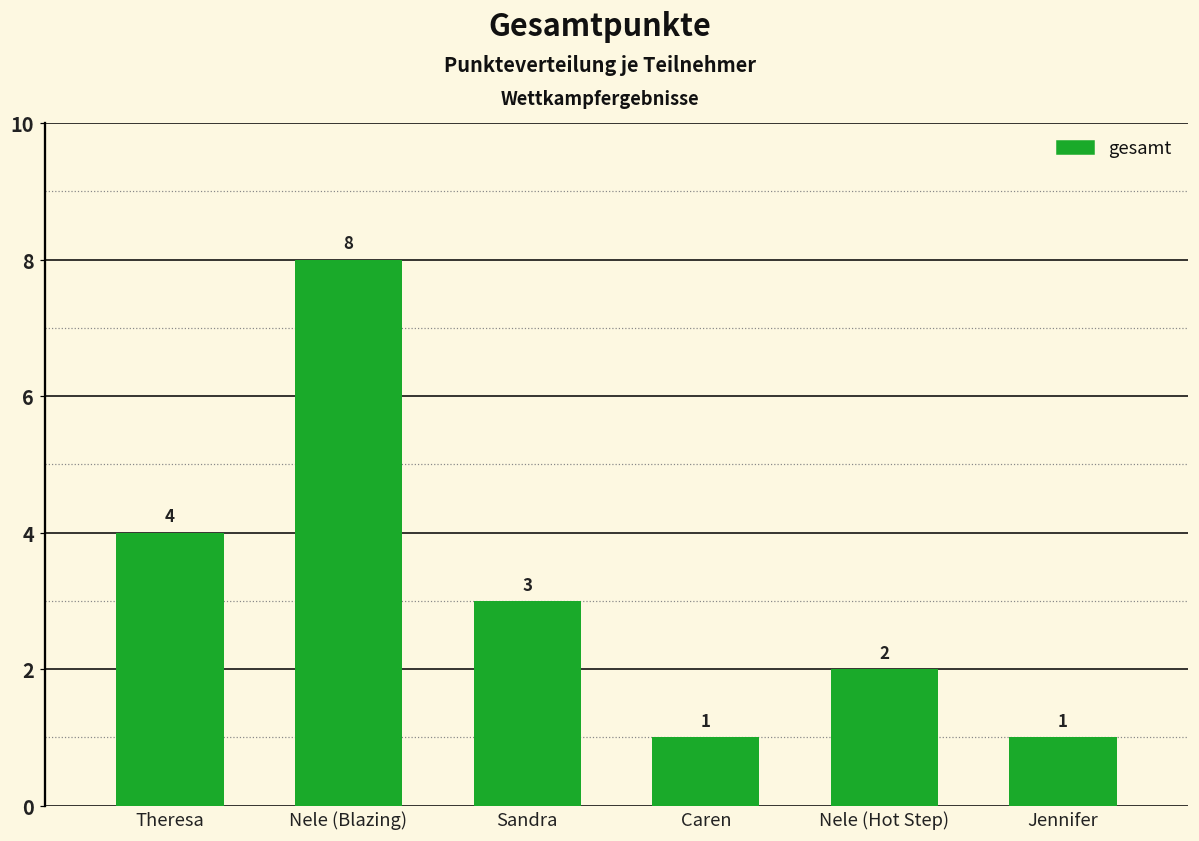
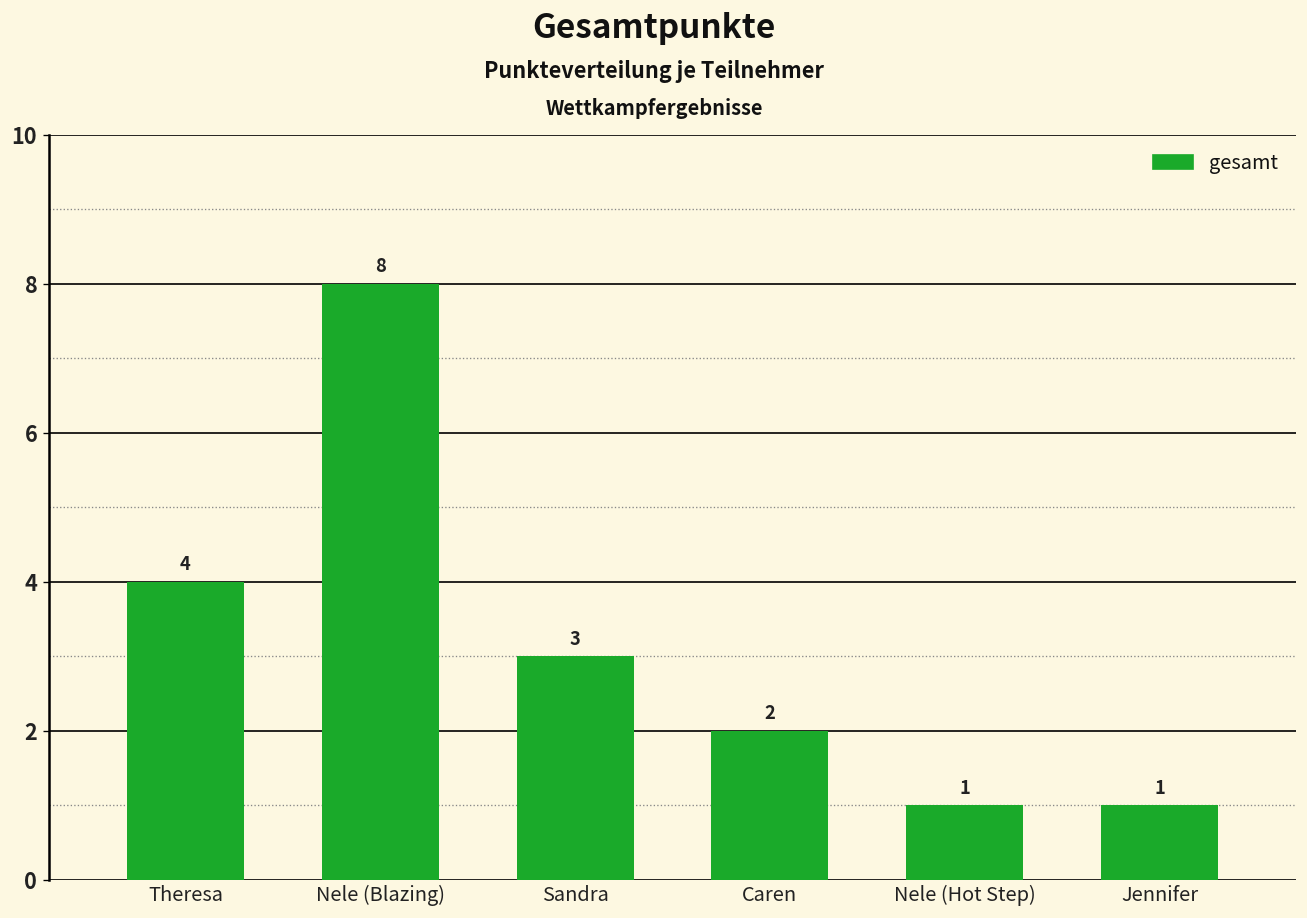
Caren: 1 -> 2
Nele (Hot Step): 2 -> 1
